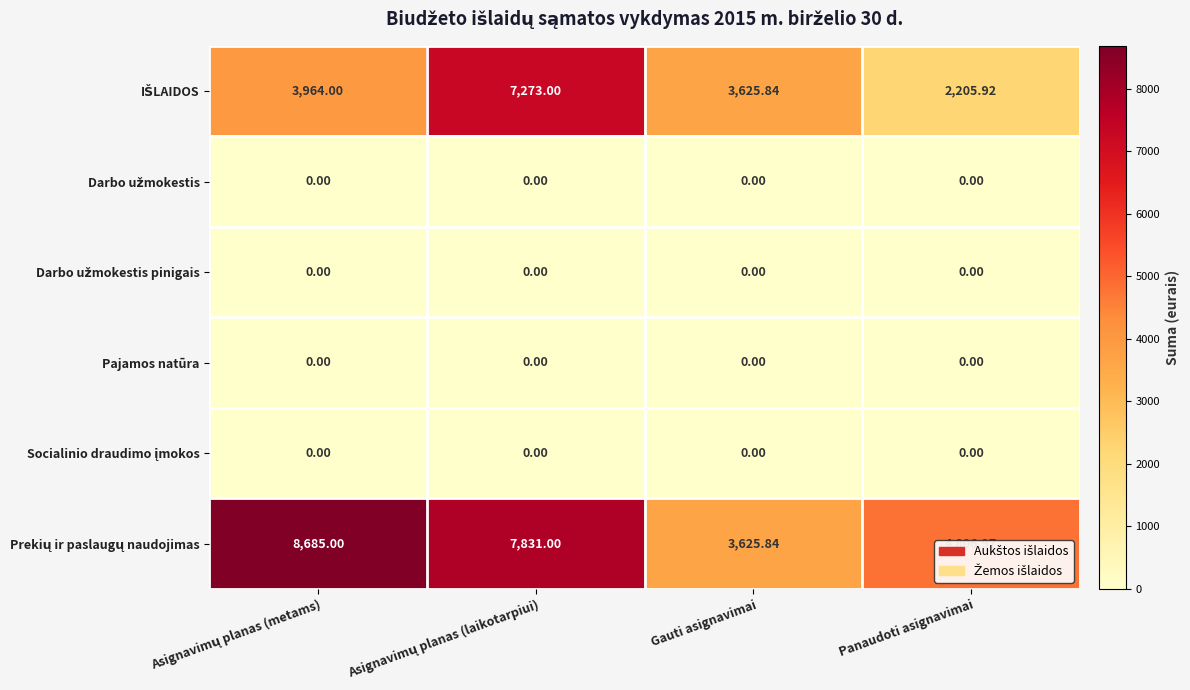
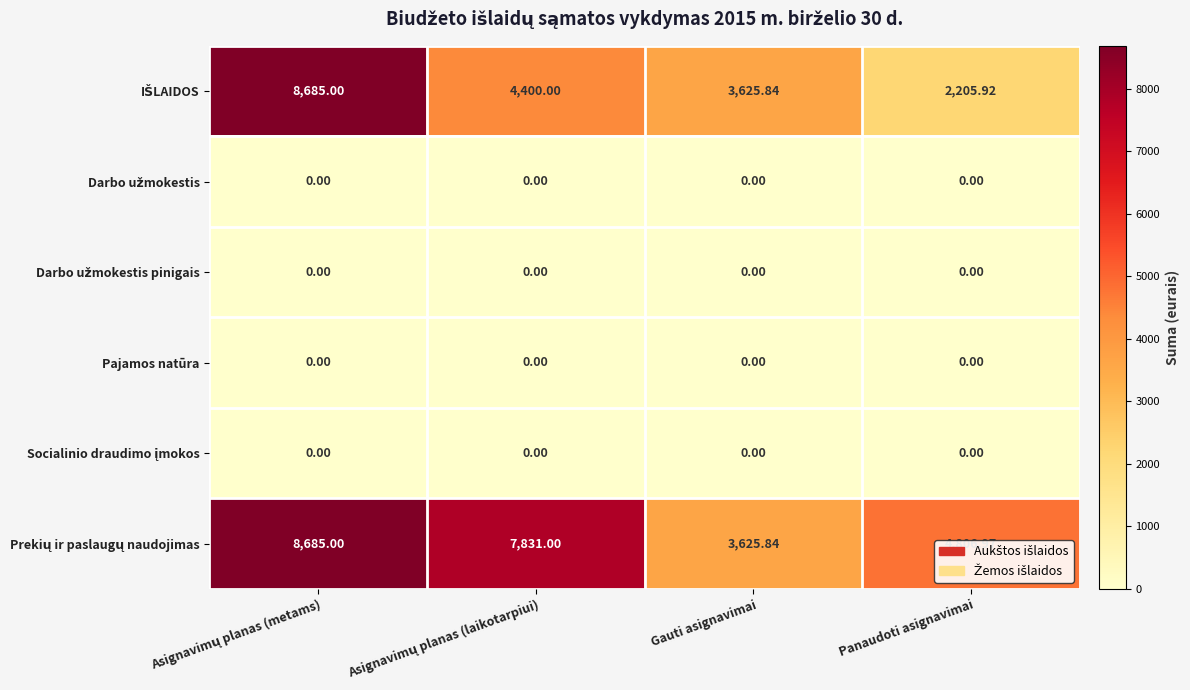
IŠLAIDOS, Asignavimų planas (metams): 3,964.00 -> 8,685.00
IŠLAIDOS, Asignavimų planas (laikotarpiui): 7,273.00 -> 4,400.00
